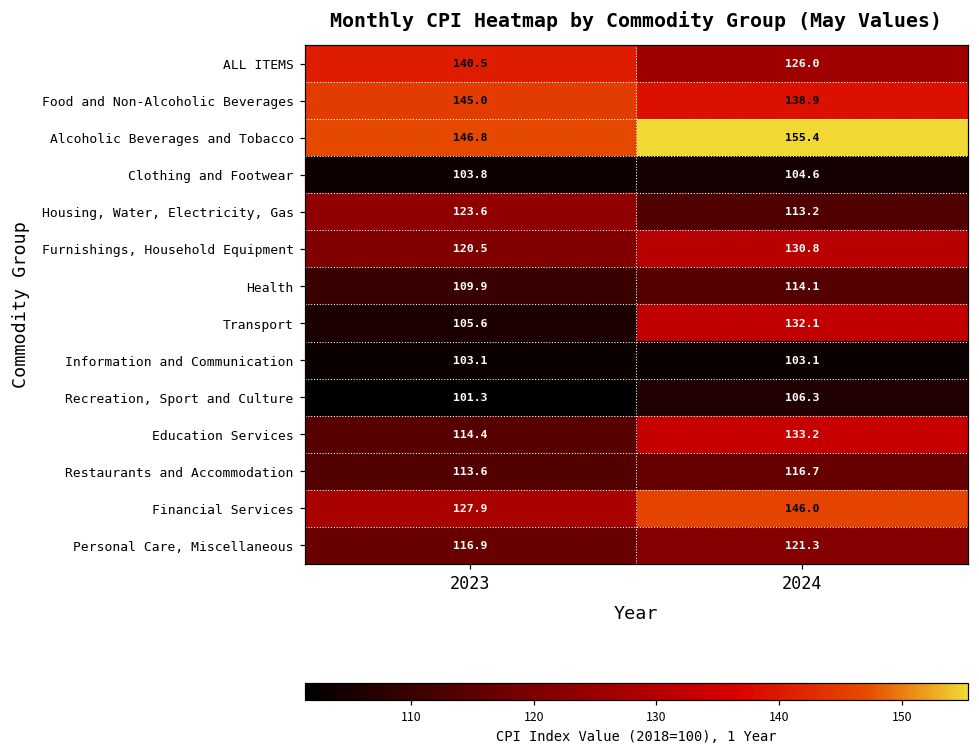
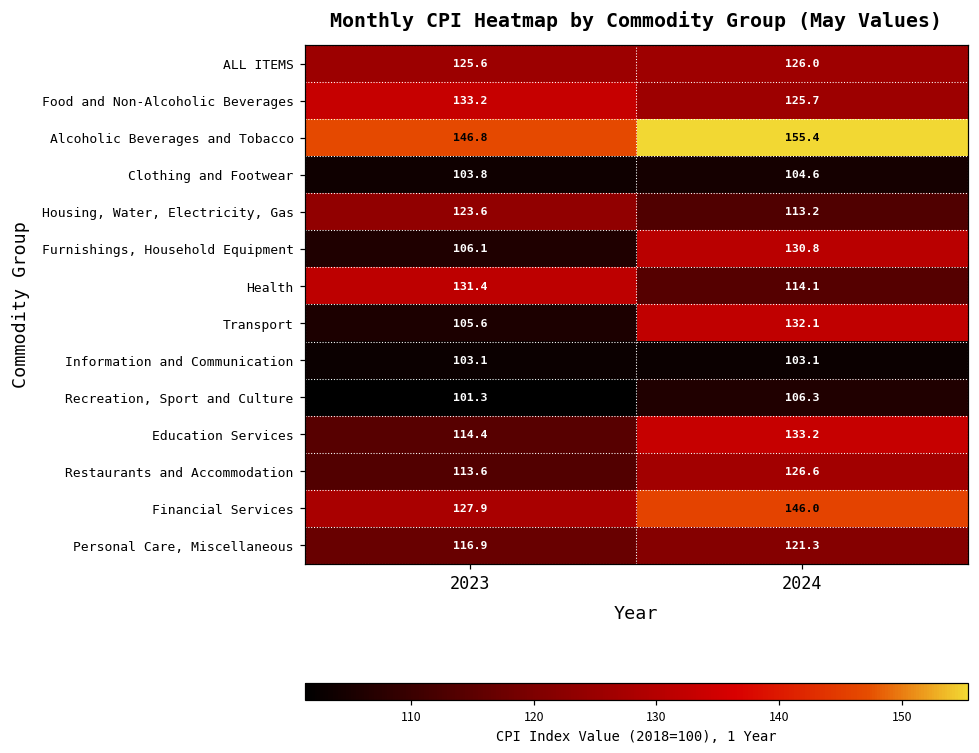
ALL ITEMS, 2023: 140.5 -> 125.6
Food and Non-Alcoholic Beverages, 2023: 145.0 -> 133.2
Food and Non-Alcoholic Beverages, 2024: 138.9 -> 125.7
Furnishings, Household Equipment, 2023: 120.5 -> 106.1
Health, 2023: 109.9 -> 131.4
Restaurants and Accommodation, 2024: 116.7 -> 126.6
